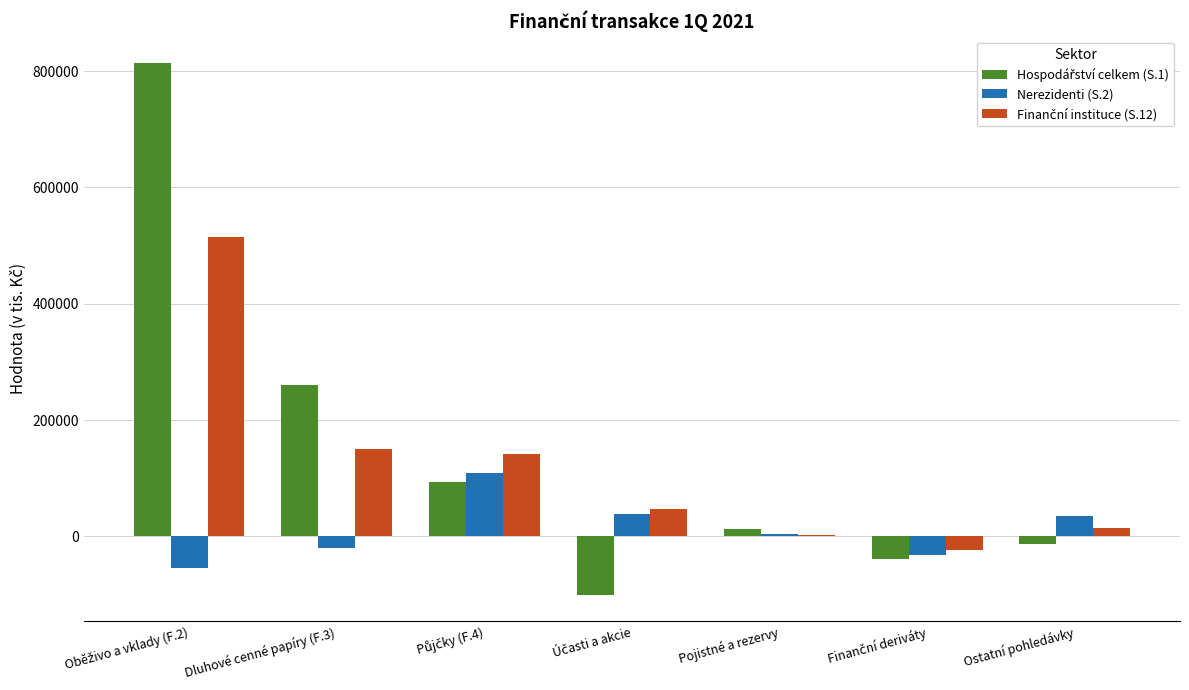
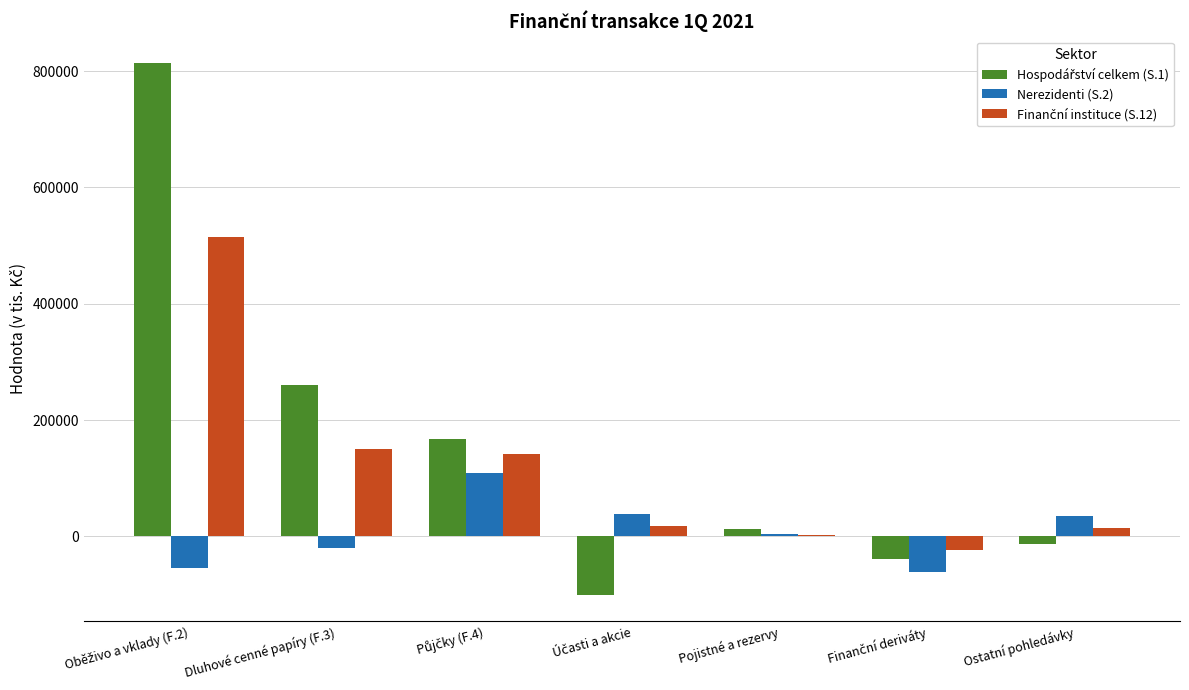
Hospodářství celkem (S.1), Půjčky (F.4): 90000 -> 170000
Finanční instituce (S.12), Účasti a akcie: 50000 -> 20000
Nerezidenti (S.2), Finanční deriváty: -30000 -> -60000
